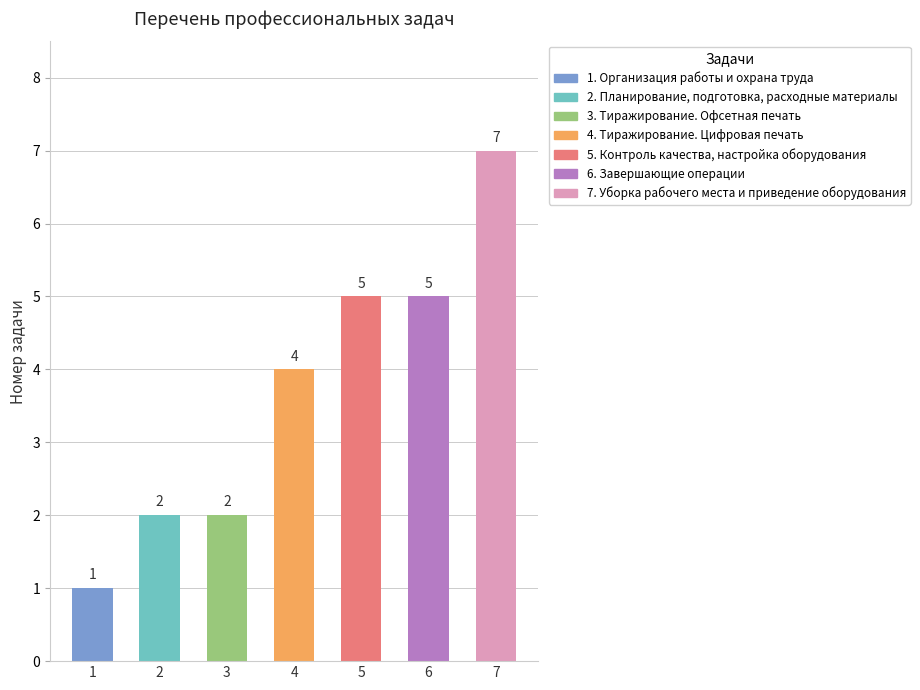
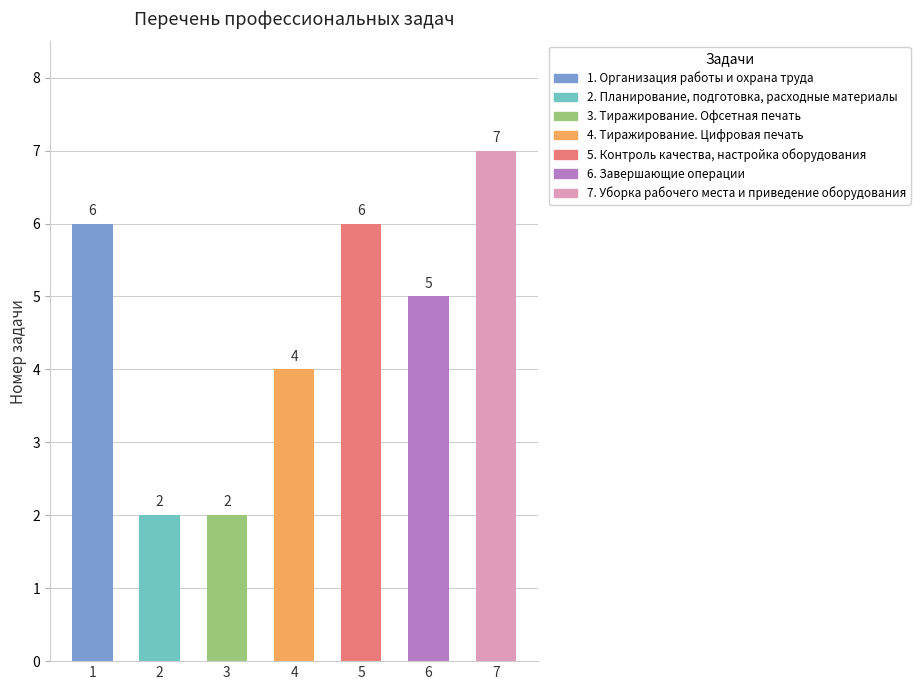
1: 1 -> 6
5: 5 -> 6
